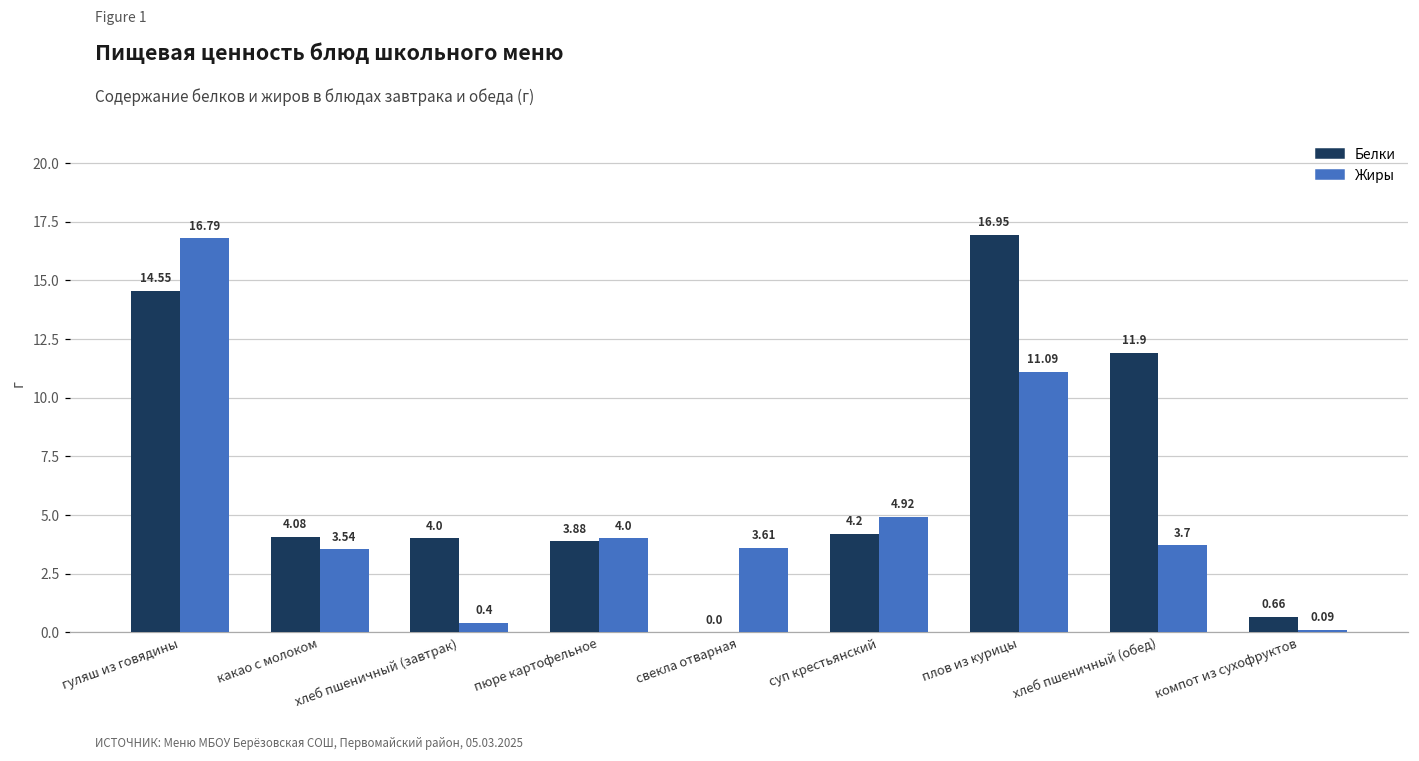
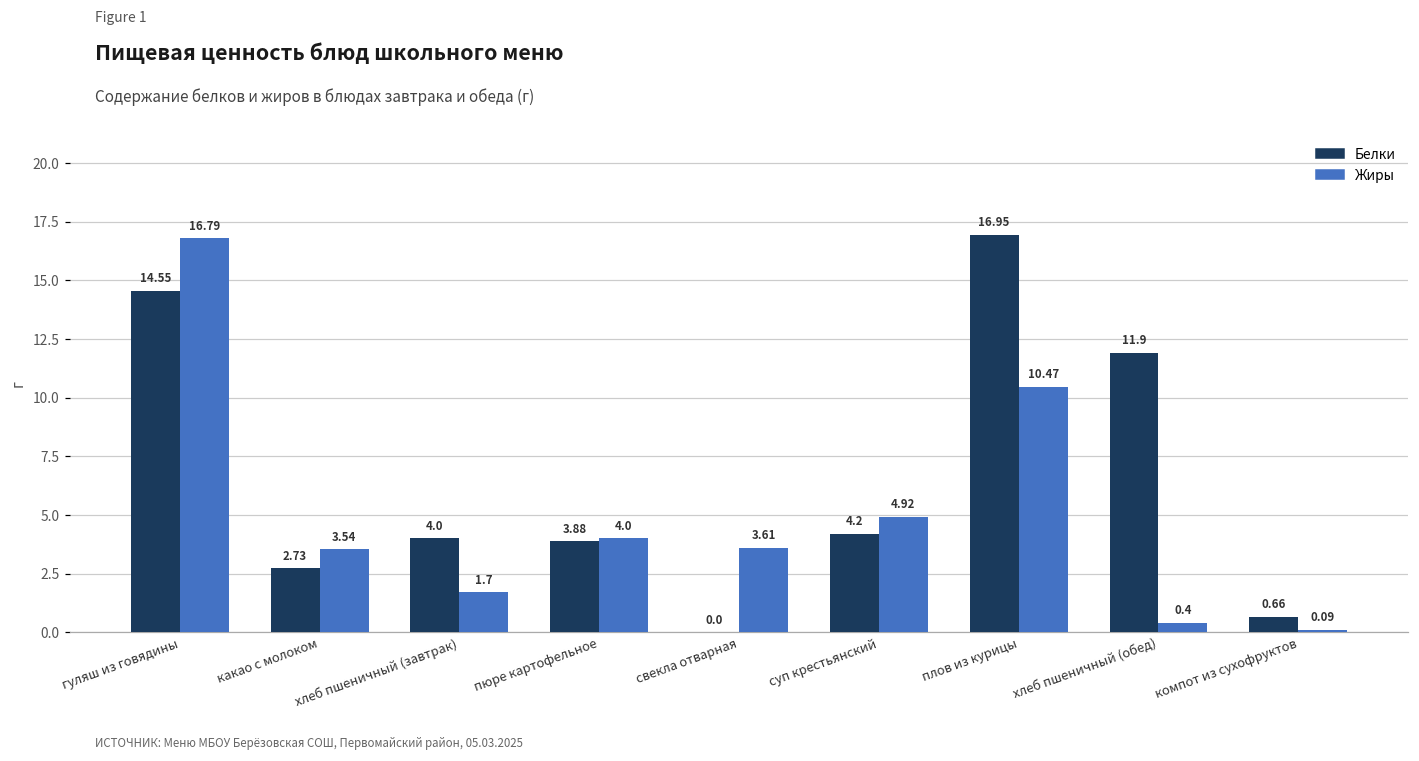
Белки, какао с молоком: 4.08 -> 2.73
Жиры, хлеб пшеничный (завтрак): 0.4 -> 1.7
Жиры, плов из курицы: 11.09 -> 10.47
Жиры, хлеб пшеничный (обед): 3.7 -> 0.4
